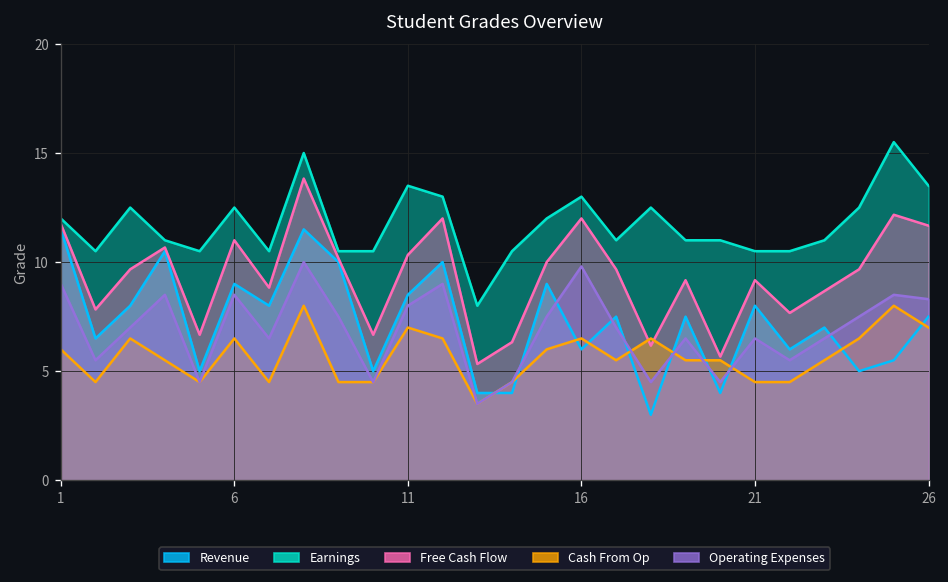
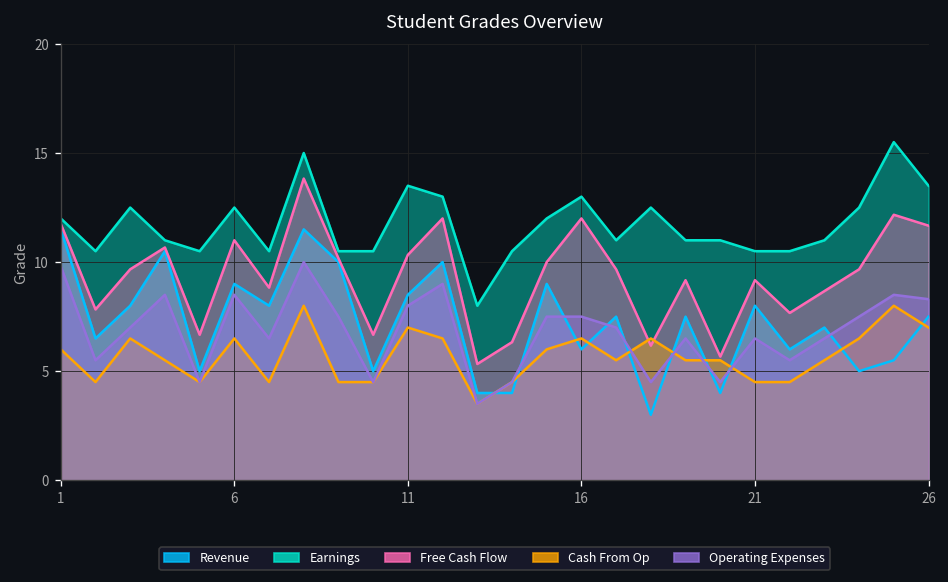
Operating Expenses, 1: 9.0 -> 9.8
Operating Expenses, 16: 9.8 -> 7.5
